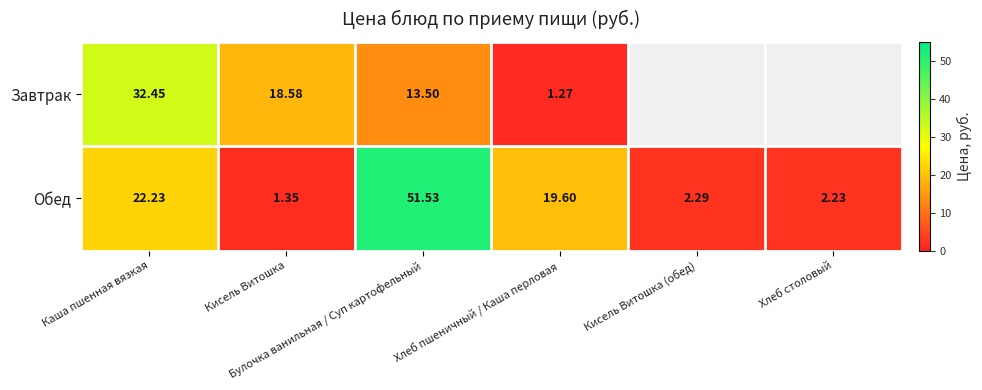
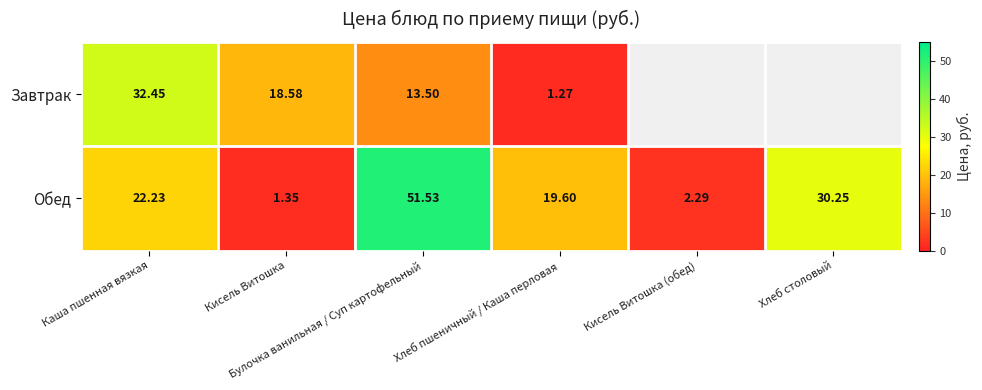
Обед, Хлеб столовый: 2.23 -> 30.25
